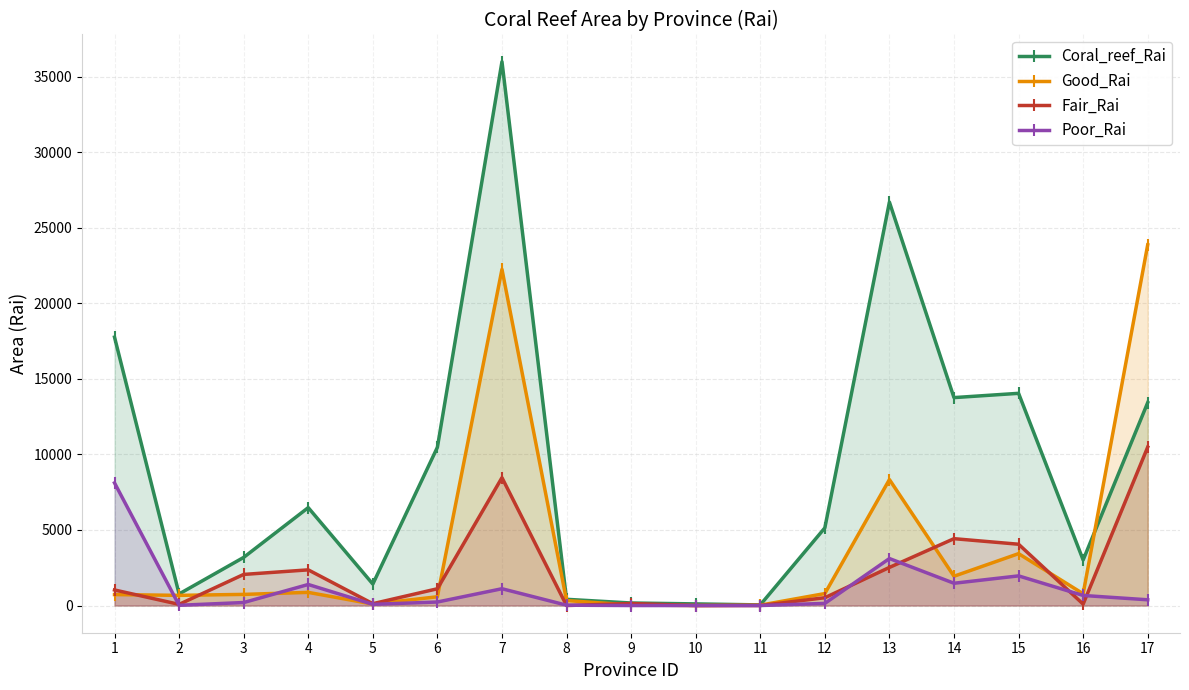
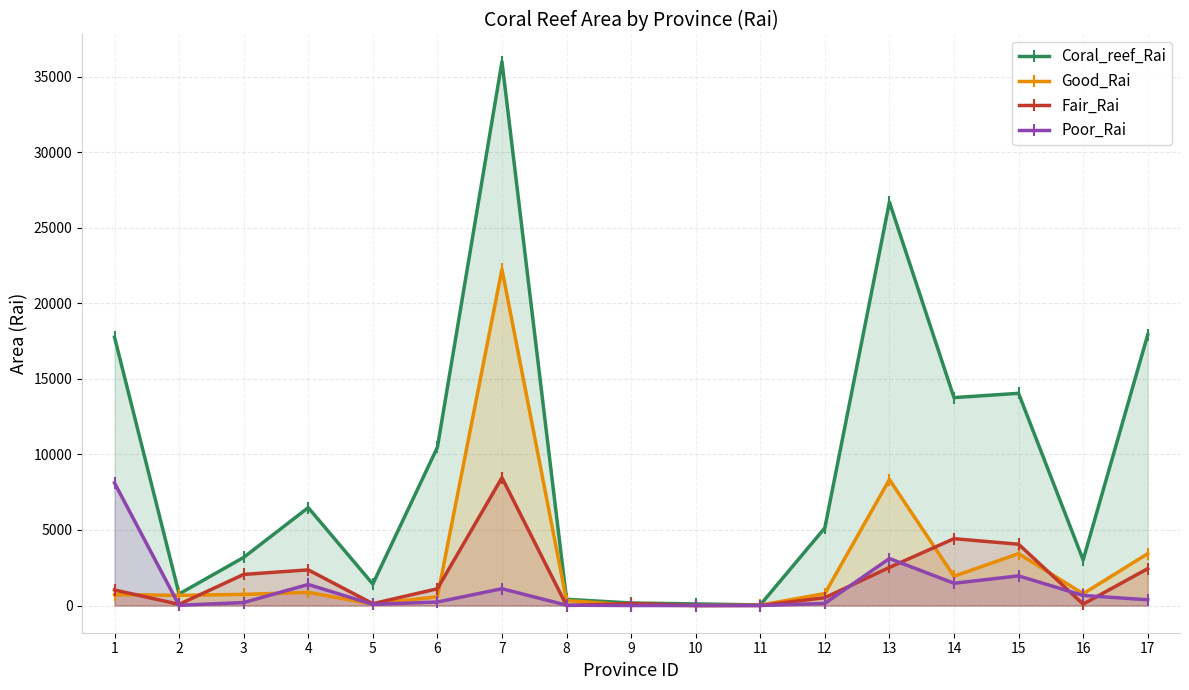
Coral_reef_Rai, 17: 13400 -> 17900
Good_Rai, 17: 23900 -> 3400
Fair_Rai, 17: 10500 -> 2400
